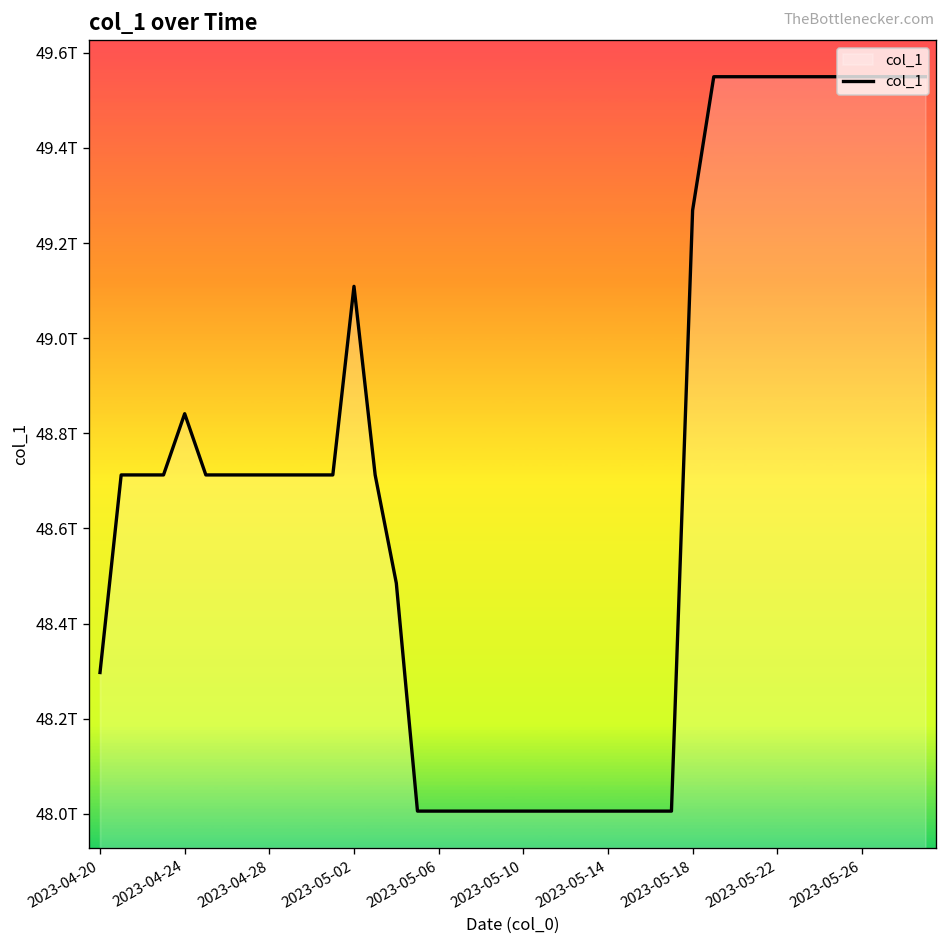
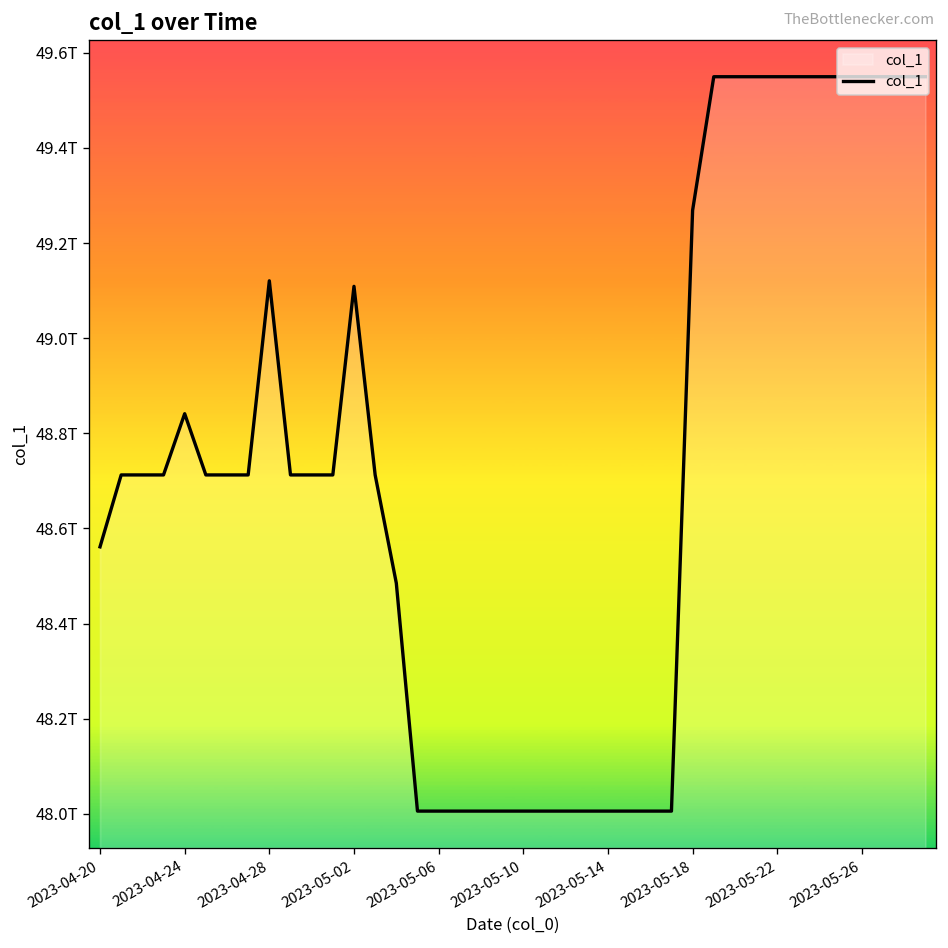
2023-04-20: 48.30T -> 48.56T
2023-04-28: 48.71T -> 49.12T
